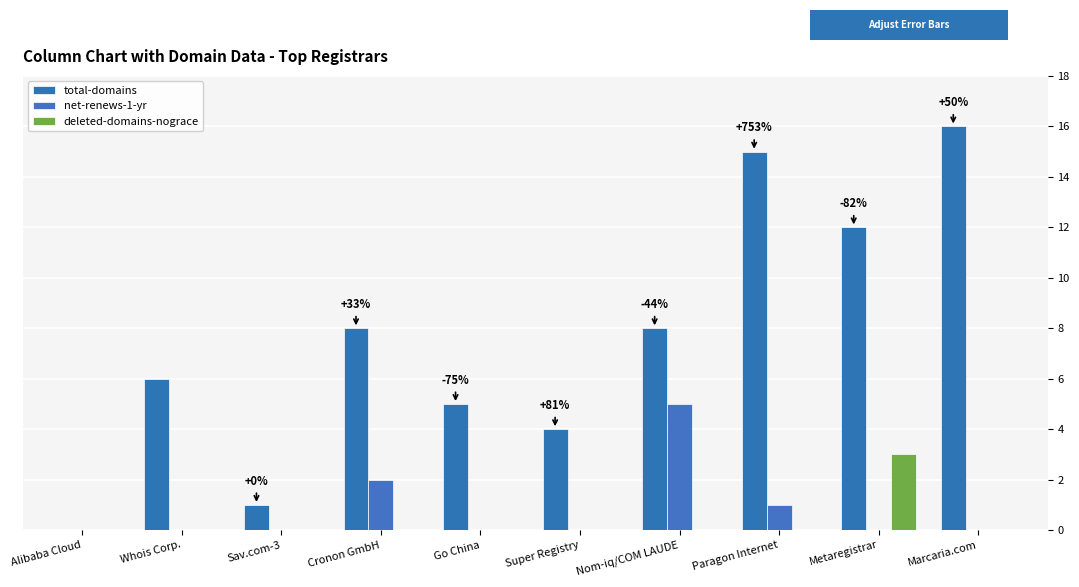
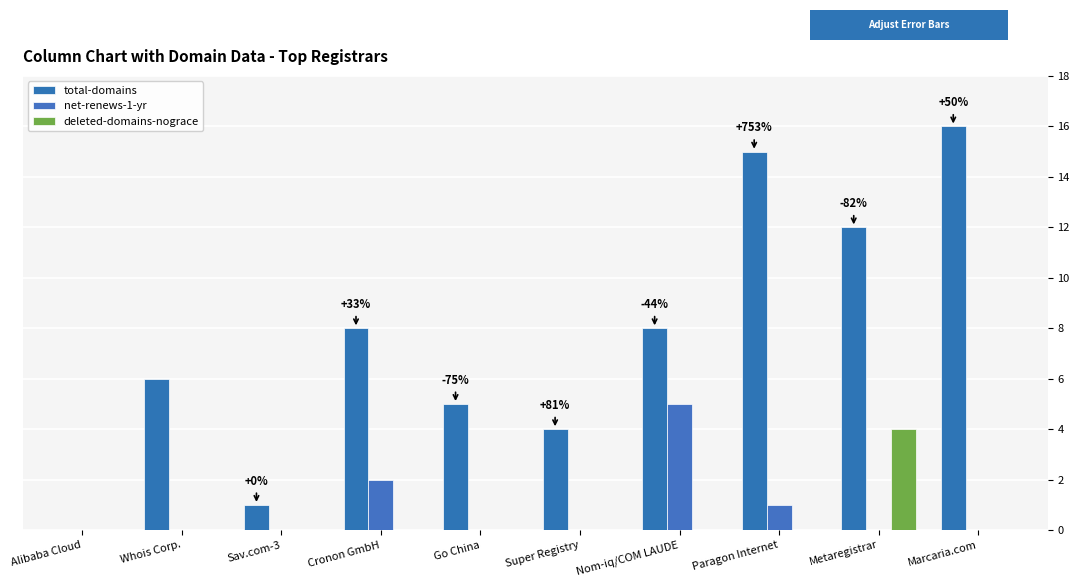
deleted-domains-nograce, Metaregistrar: 3 -> 4
